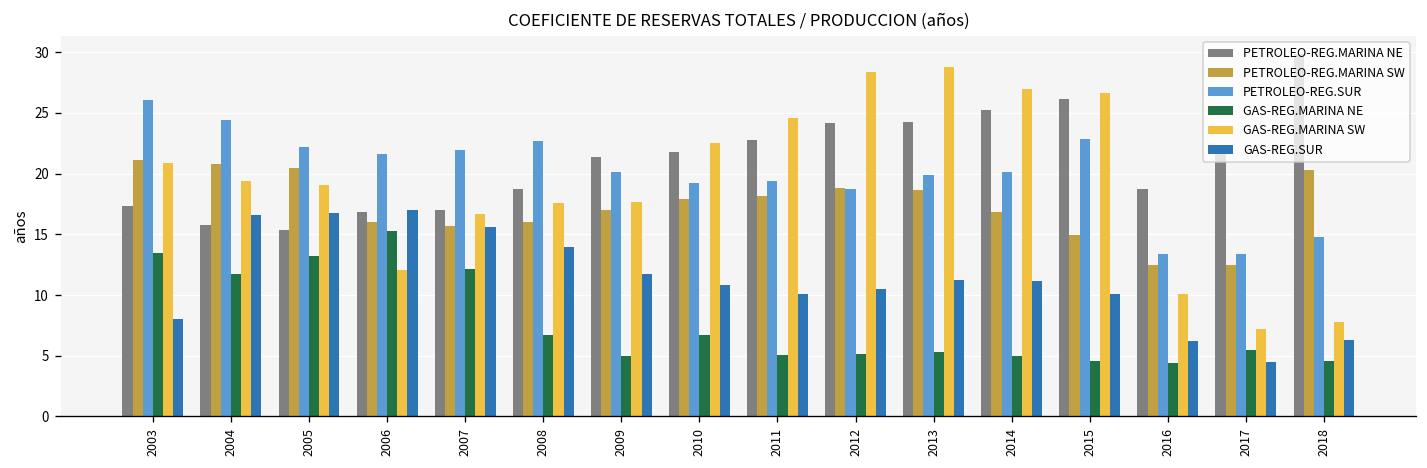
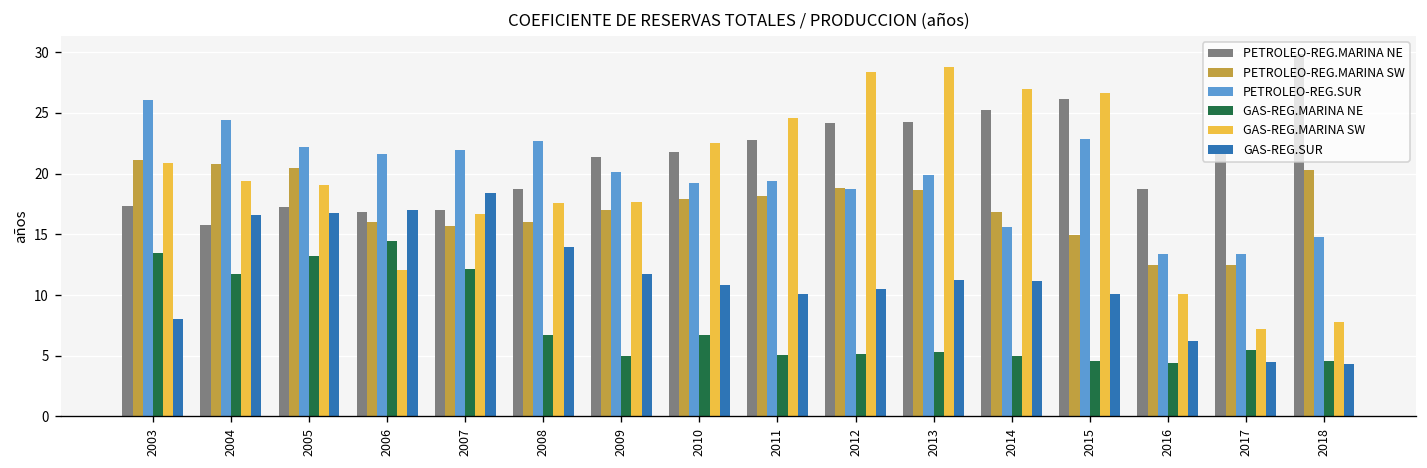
PETROLEO-REG.MARINA NE, 2005: 15.3 -> 17.2
GAS-REG.MARINA NE, 2006: 15.3 -> 14.4
GAS-REG.SUR, 2007: 15.6 -> 18.4
PETROLEO-REG.SUR, 2014: 20.2 -> 15.6
GAS-REG.SUR, 2018: 6.3 -> 4.3
